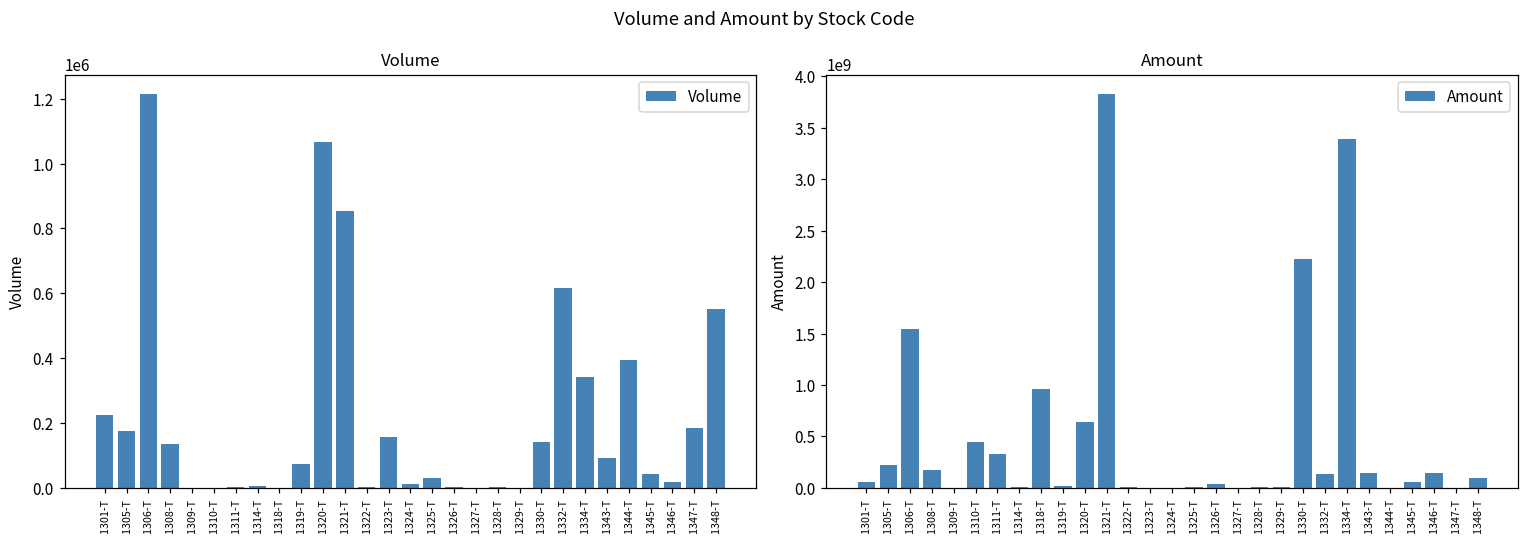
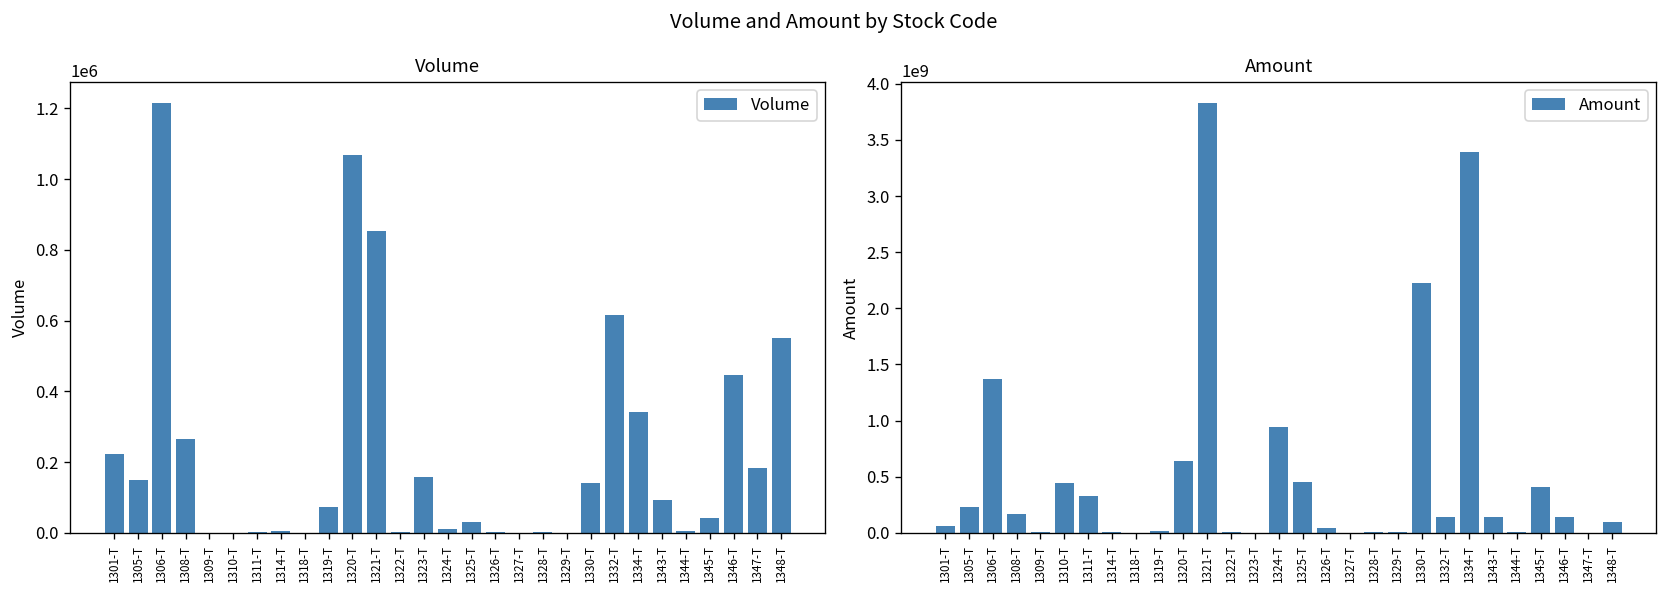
Volume, 1305-T: 180000 -> 150000
Volume, 1308-T: 140000 -> 270000
Volume, 1344-T: 390000 -> 0
Volume, 1346-T: 20000 -> 450000
Amount, 1306-T: 1500000000 -> 1400000000
Amount, 1318-T: 1000000000 -> 0
Amount, 1324-T: 0 -> 900000000
Amount, 1325-T: 0 -> 500000000
Amount, 1345-T: 100000000 -> 400000000
